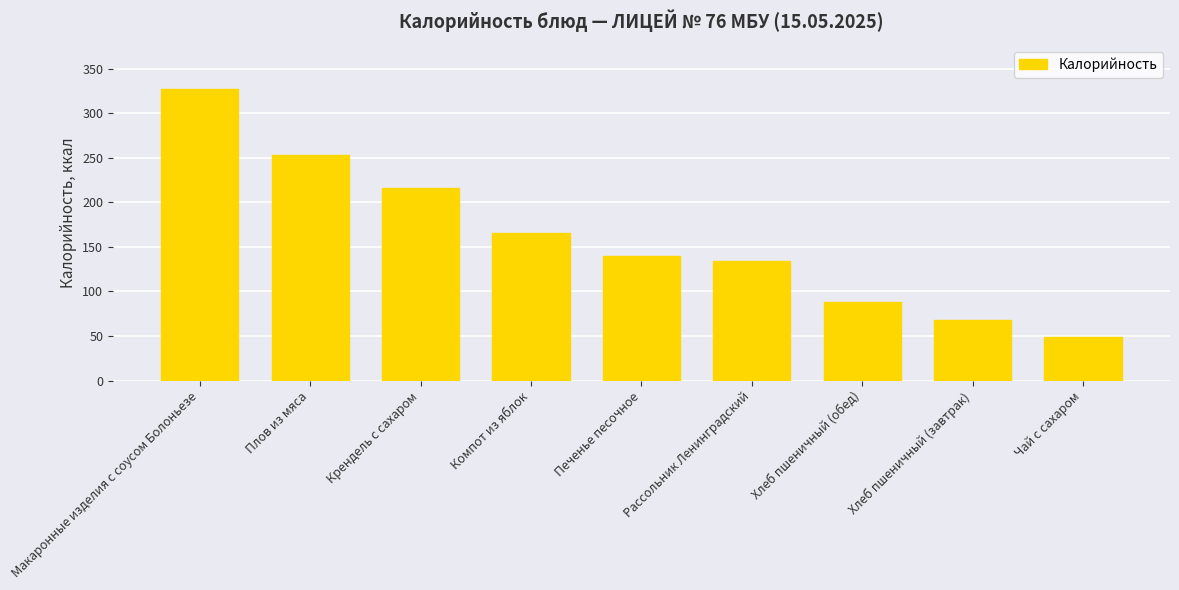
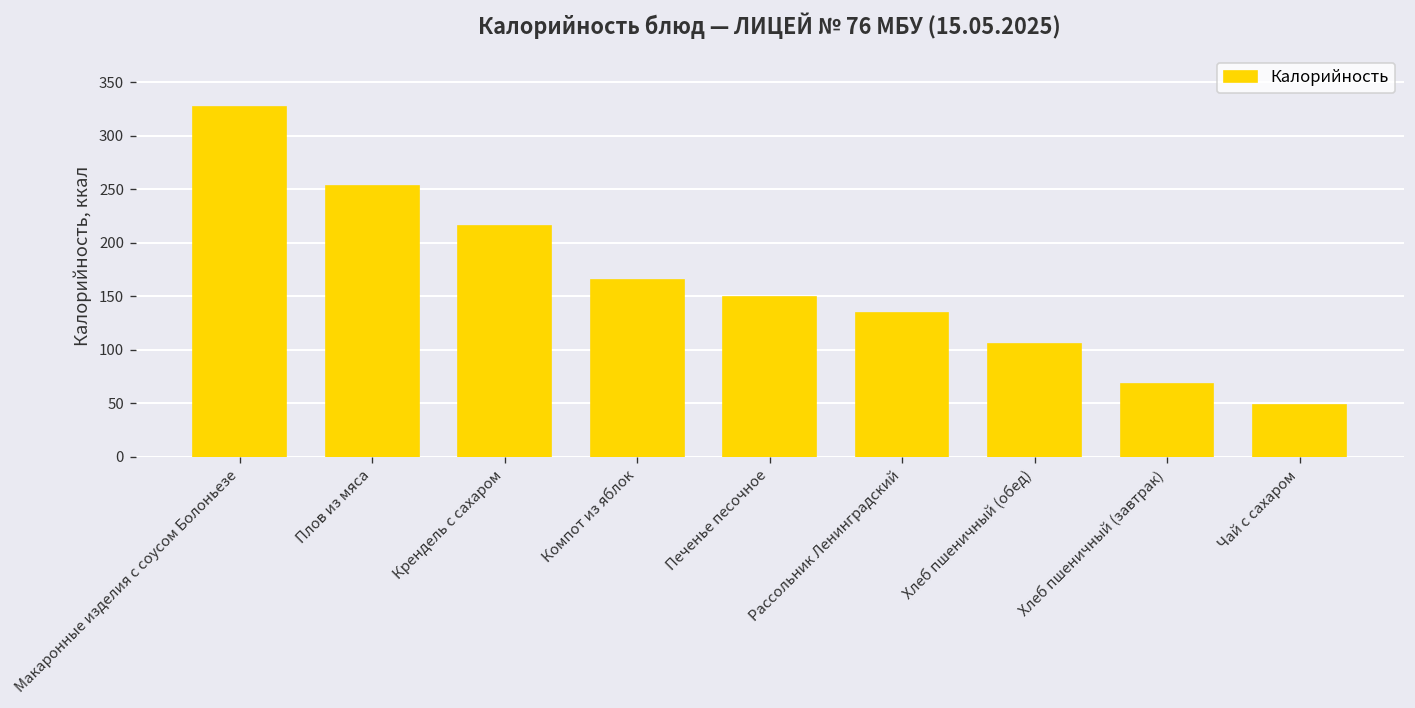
Печенье песочное: 140 -> 150
Хлеб пшеничный (обед): 90 -> 110
